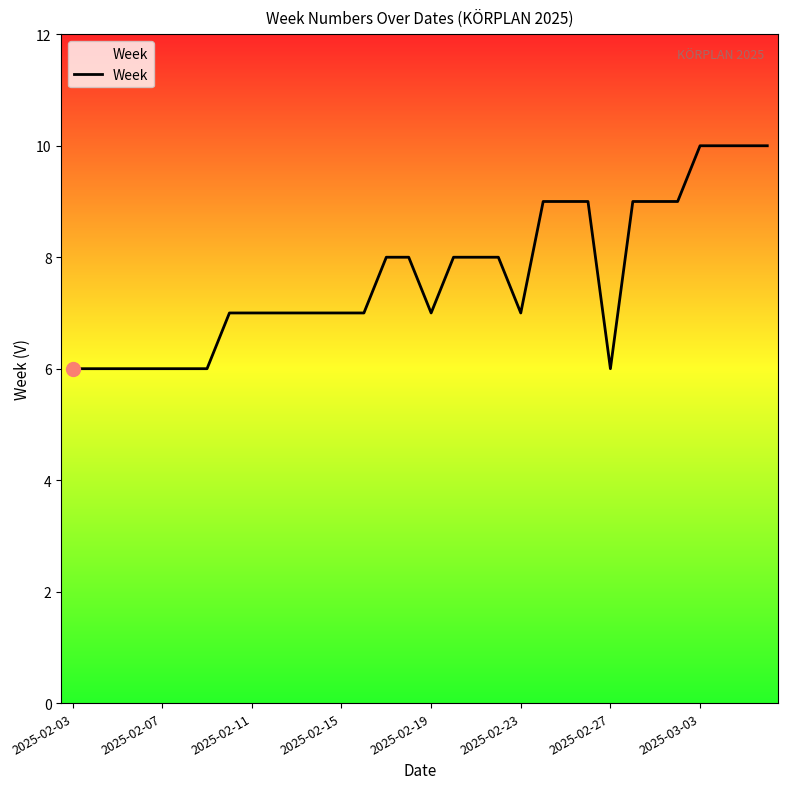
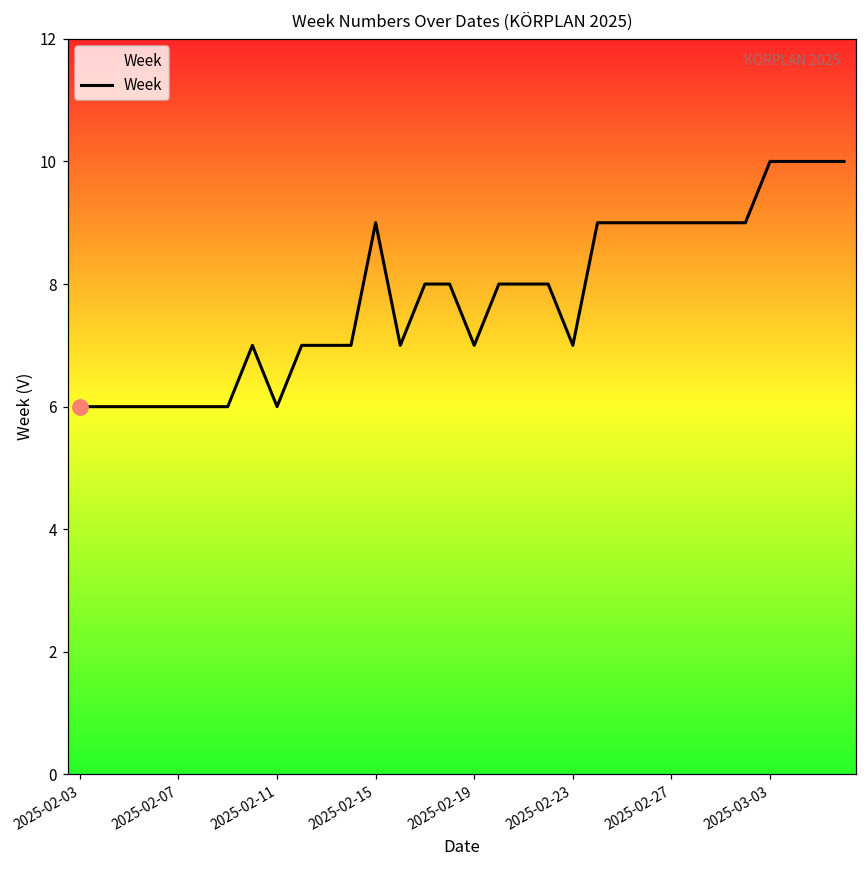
Week, 2025-02-11: 7 -> 6
Week, 2025-02-15: 7 -> 9
Week, 2025-02-27: 6 -> 9
